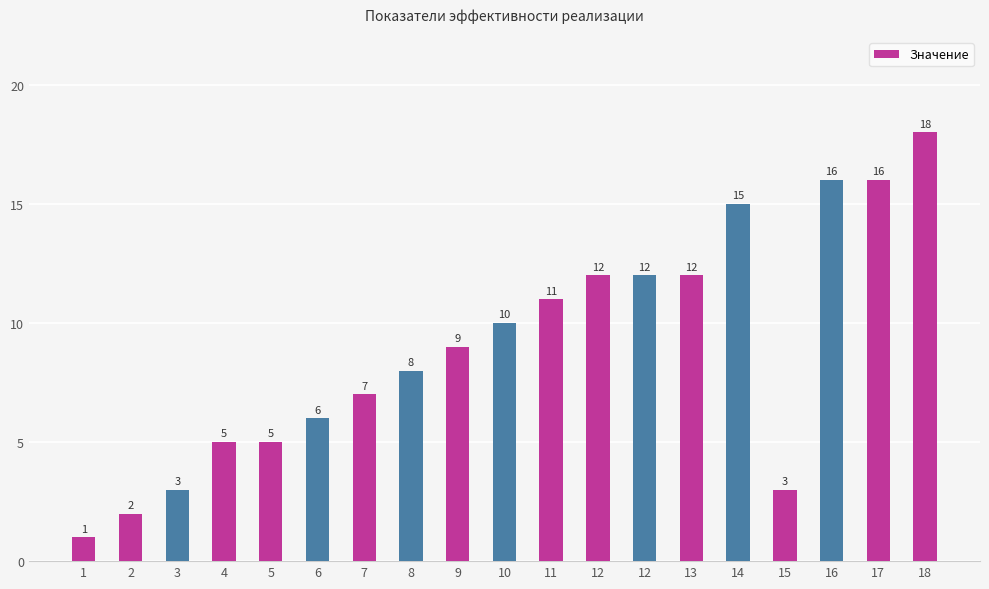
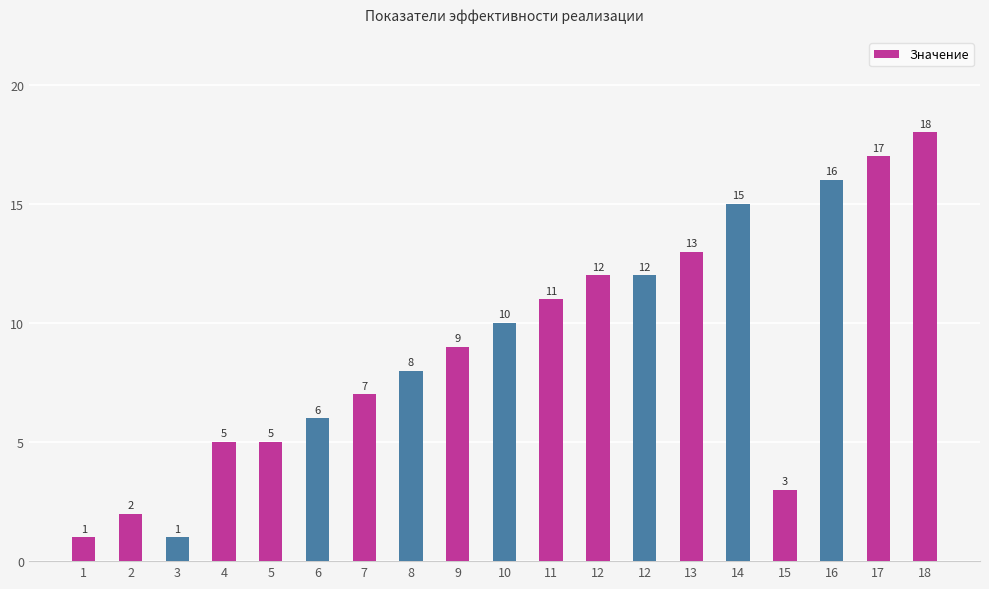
3: 3 -> 1
13: 12 -> 13
17: 16 -> 17
